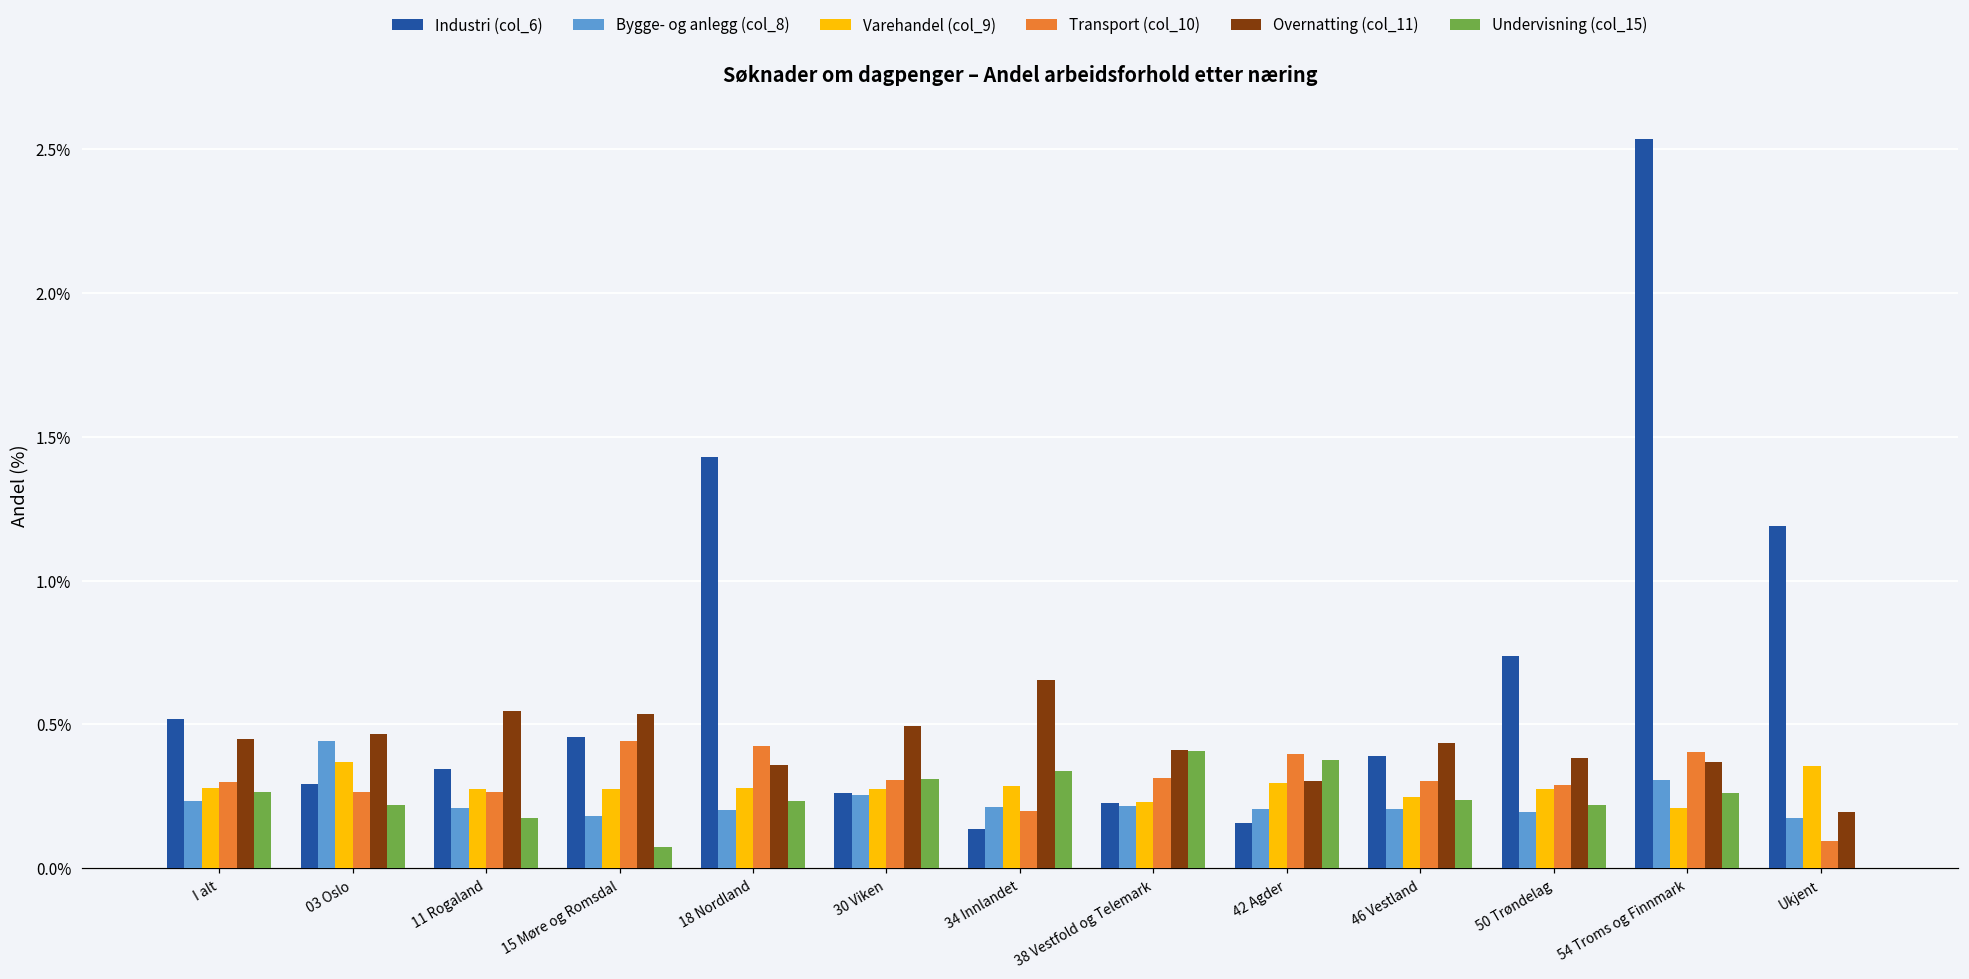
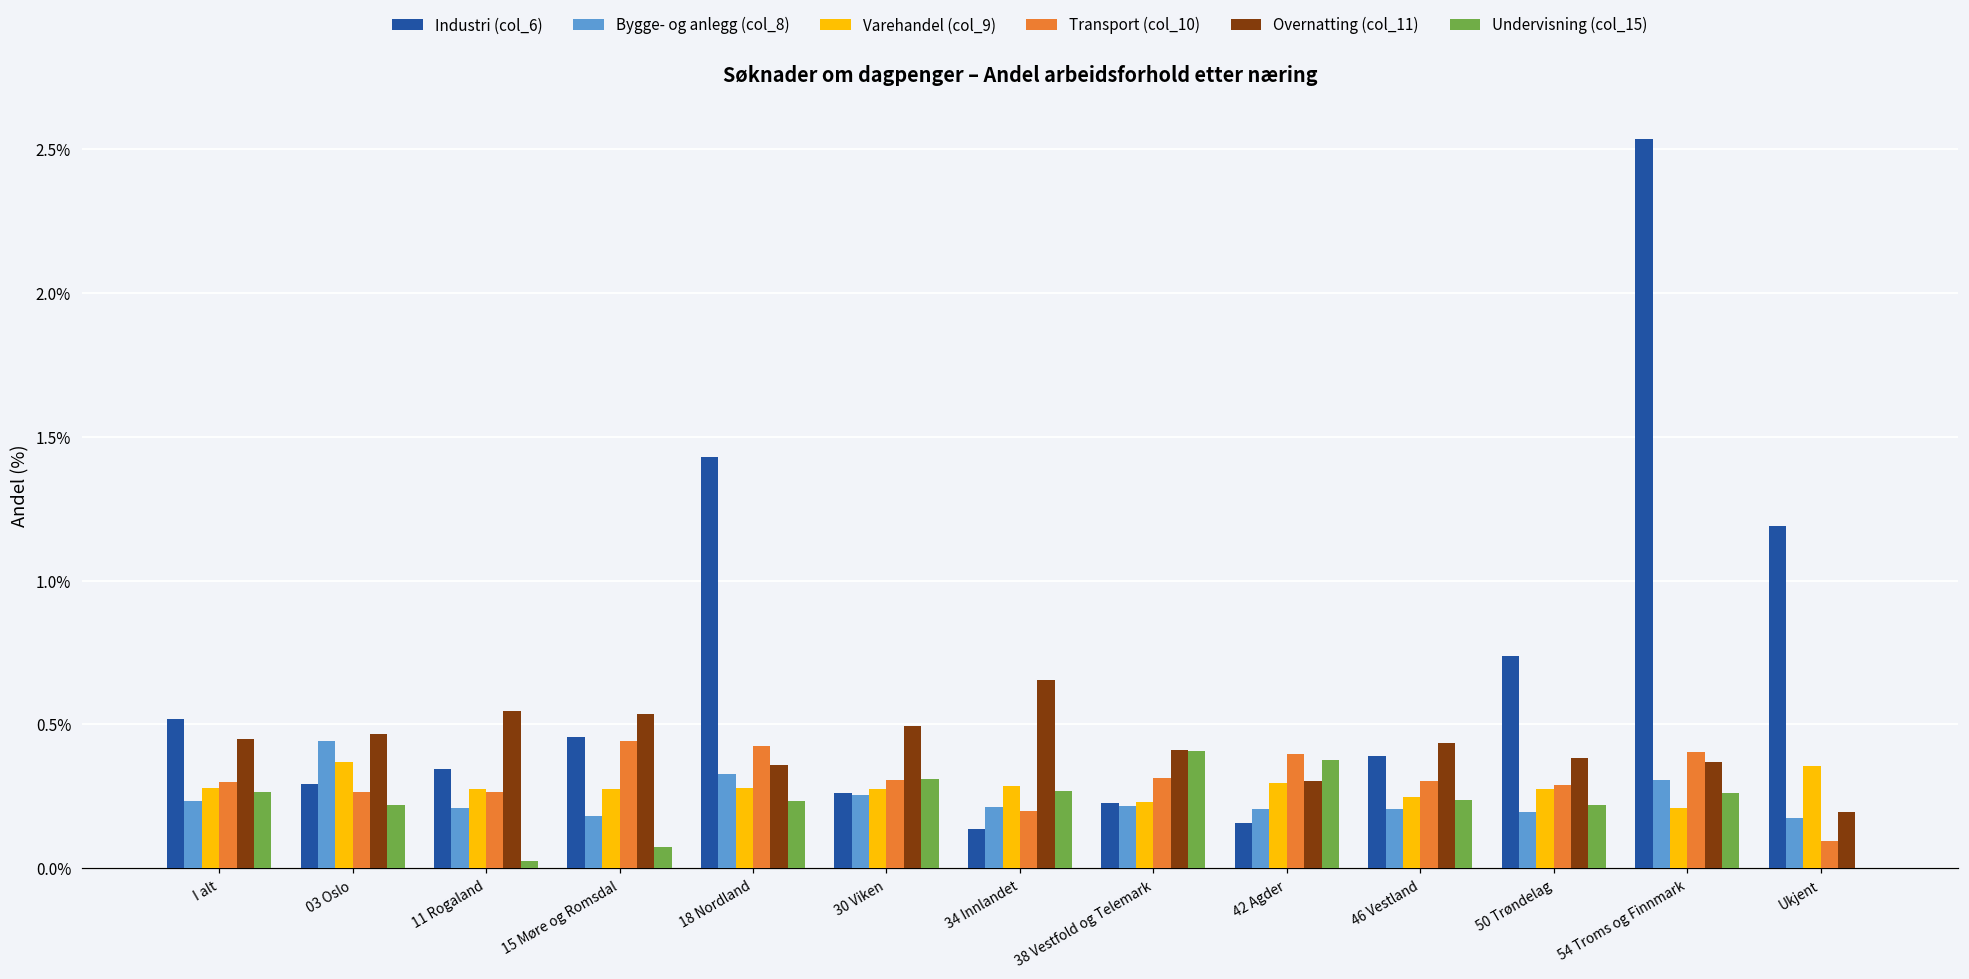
Undervisning (col_15), 11 Rogaland: 0.17% -> 0.03%
Bygge- og anlegg (col_8), 18 Nordland: 0.20% -> 0.33%
Undervisning (col_15), 34 Innlandet: 0.34% -> 0.27%
